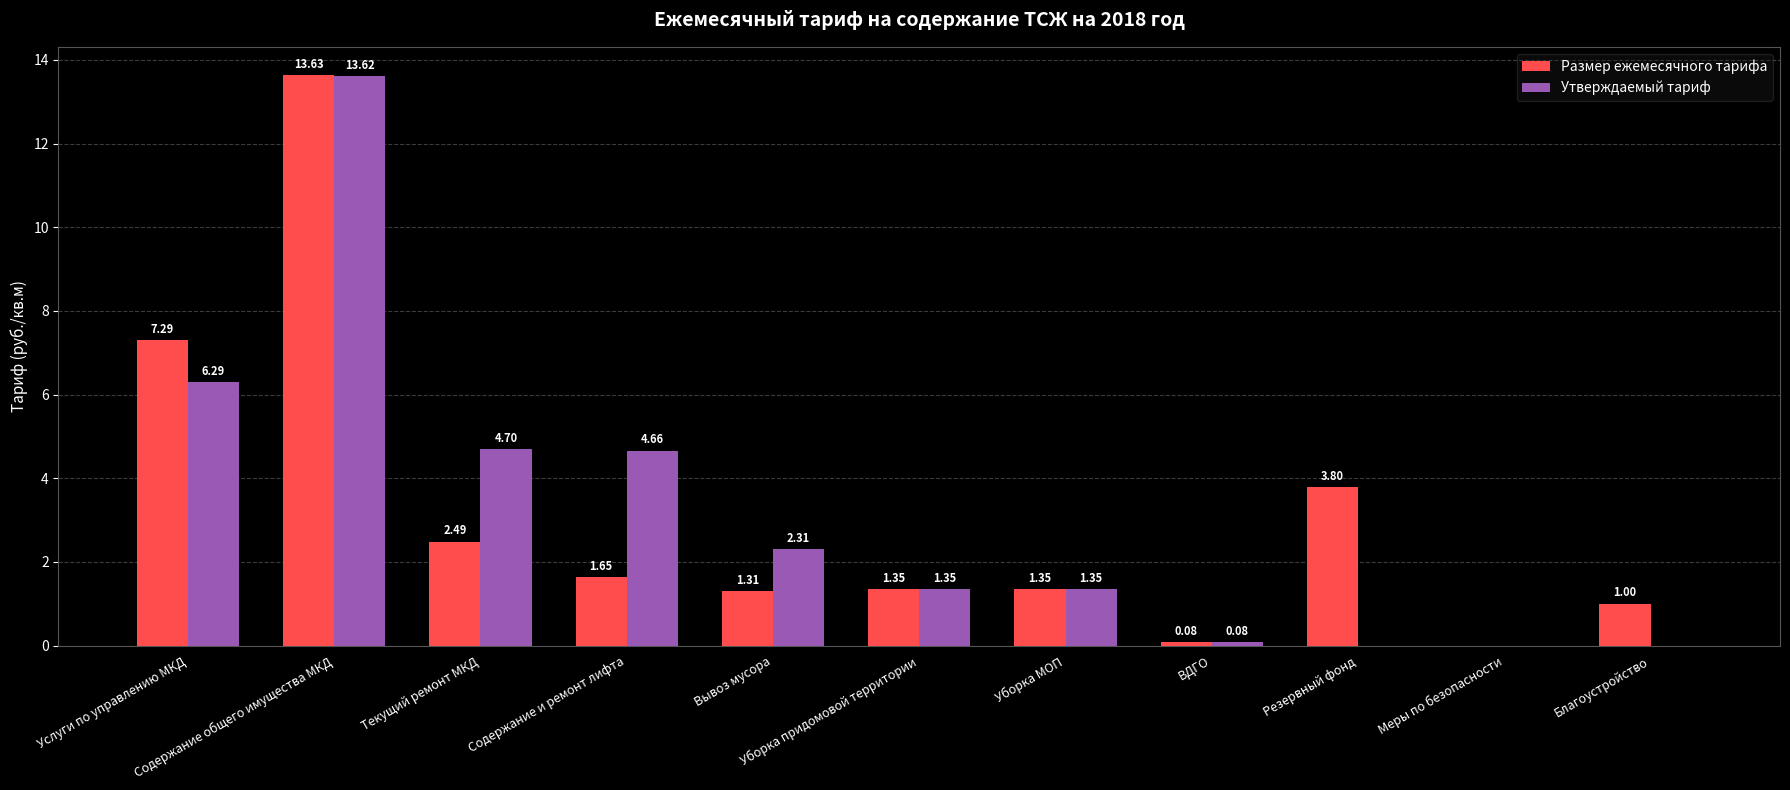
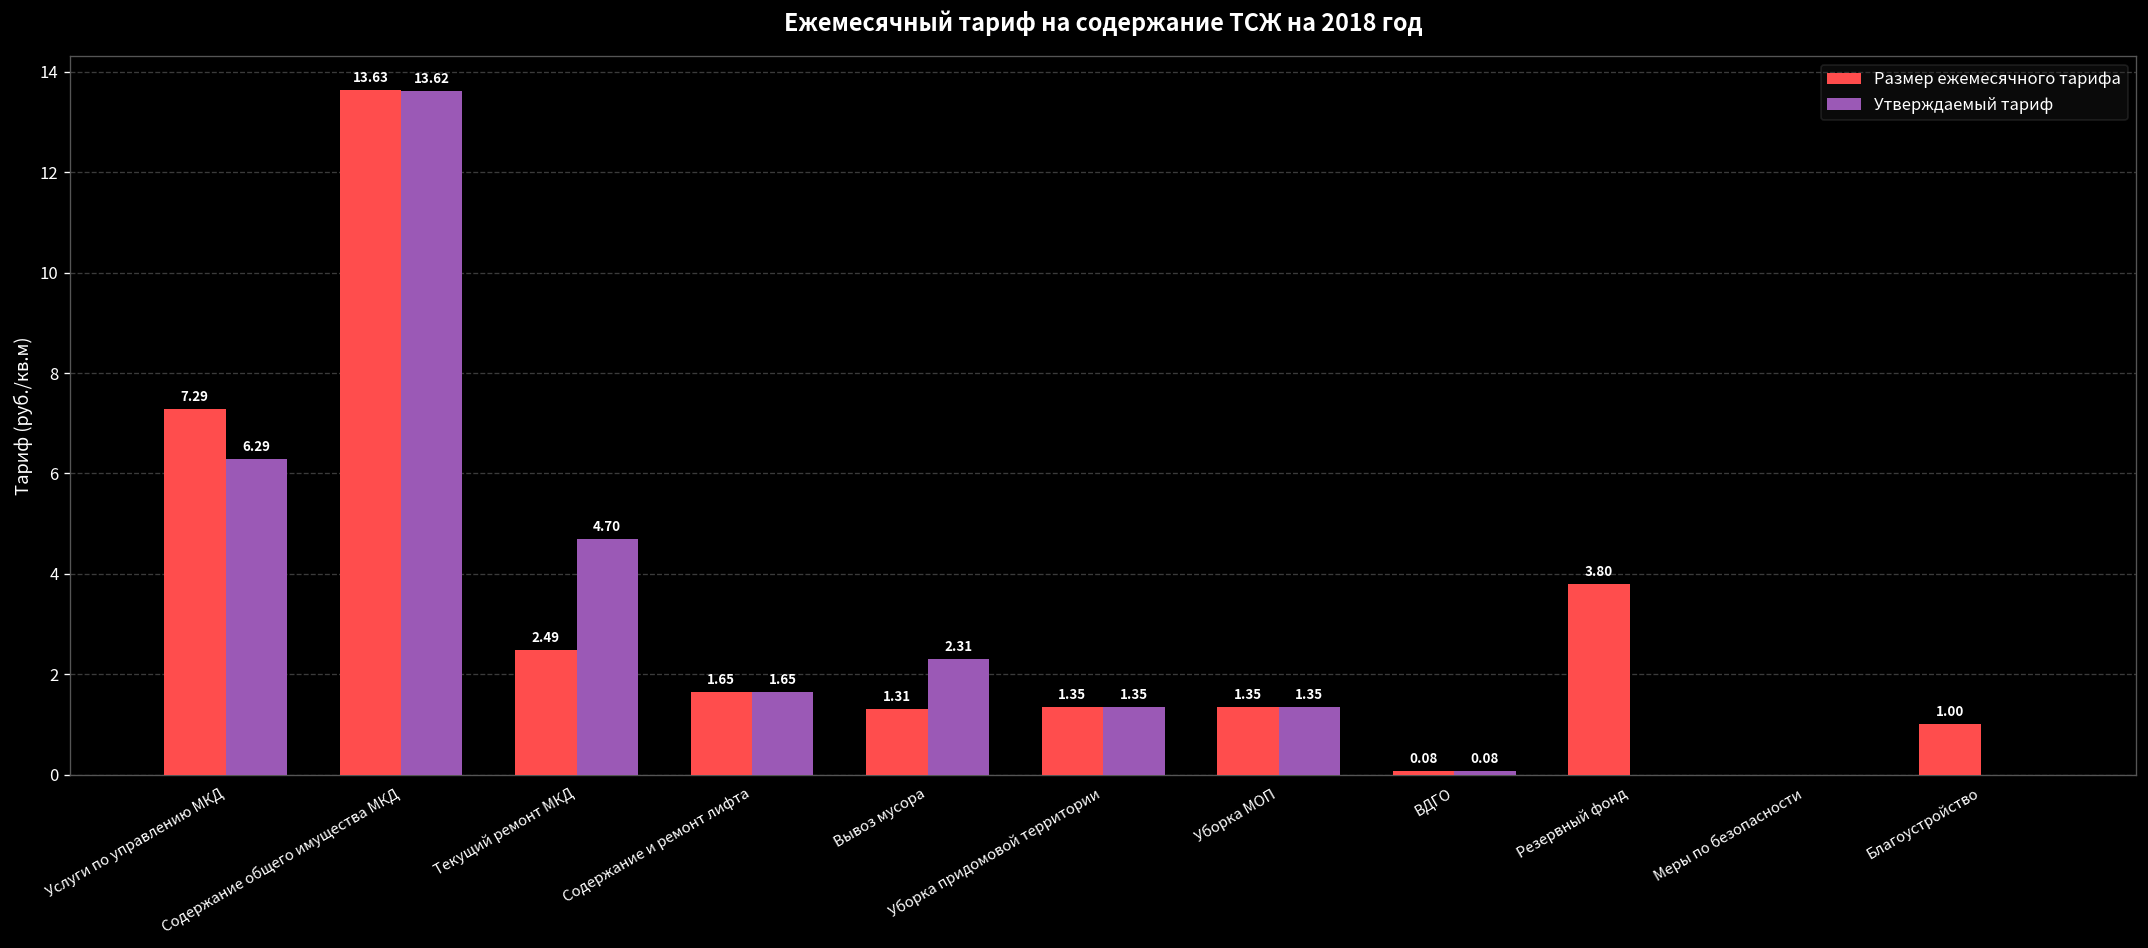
Утверждаемый тариф, Содержание и ремонт лифта: 4.66 -> 1.65
